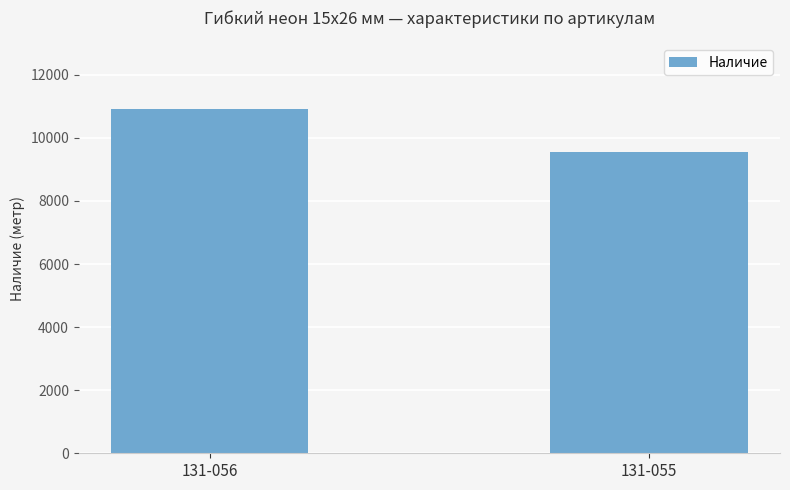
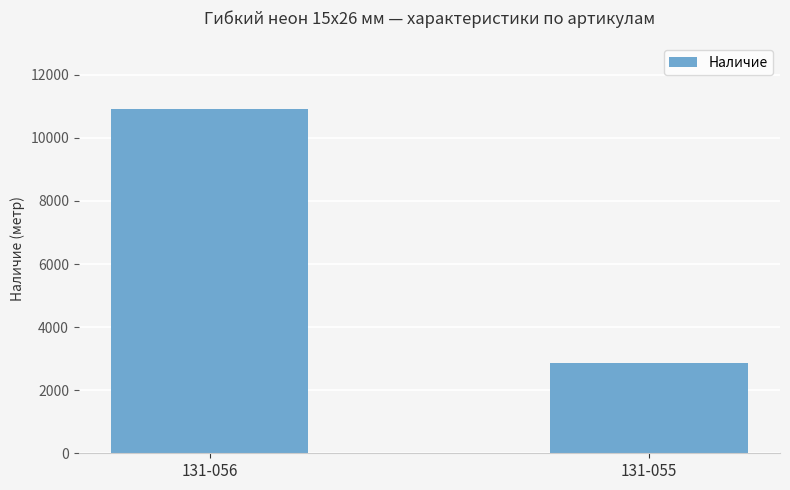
131-055: 9600 -> 2900
